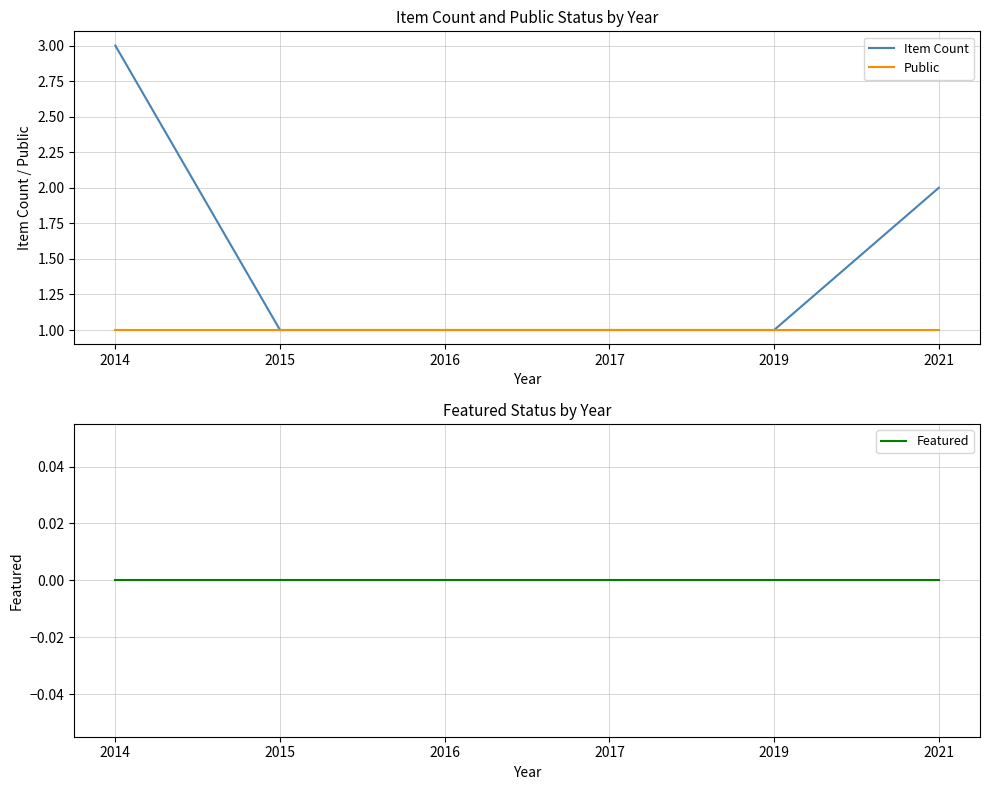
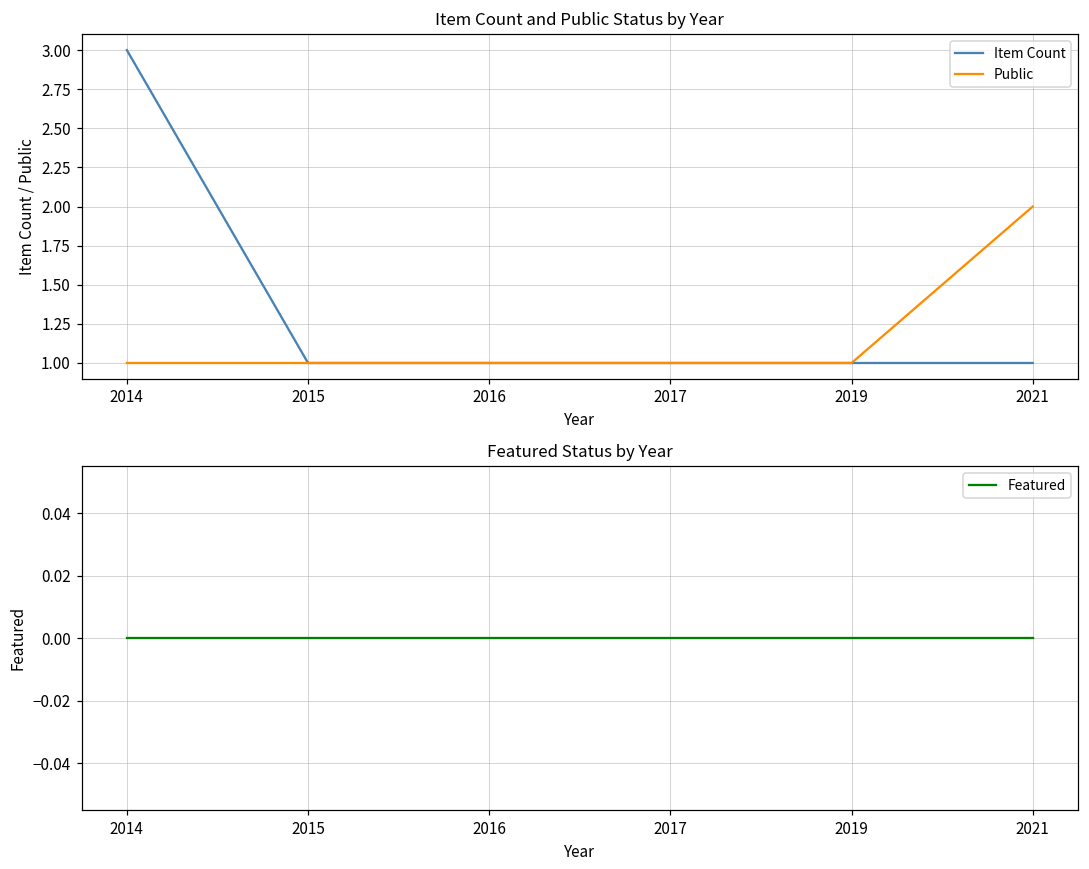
Item Count and Public Status by Year, Item Count, 2021: 2 -> 1
Item Count and Public Status by Year, Public, 2021: 1 -> 2
